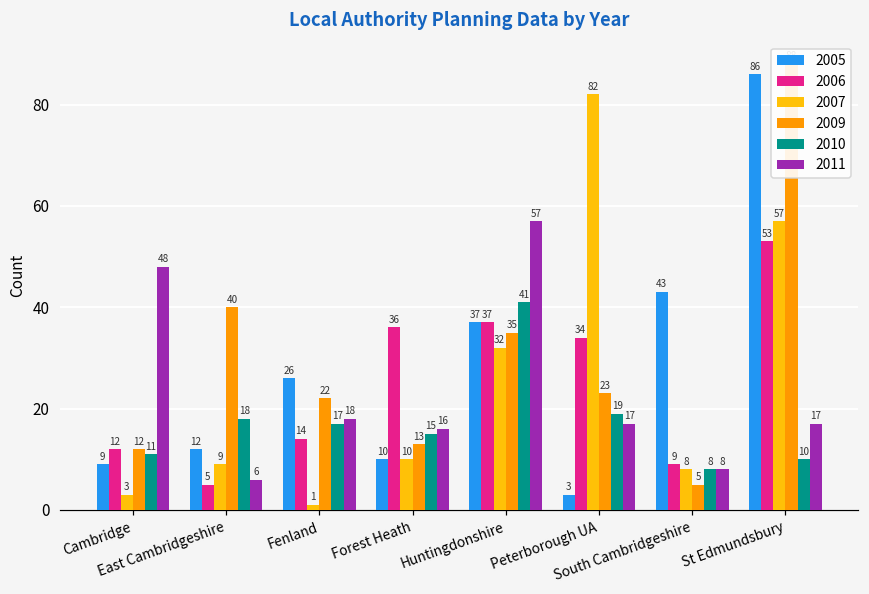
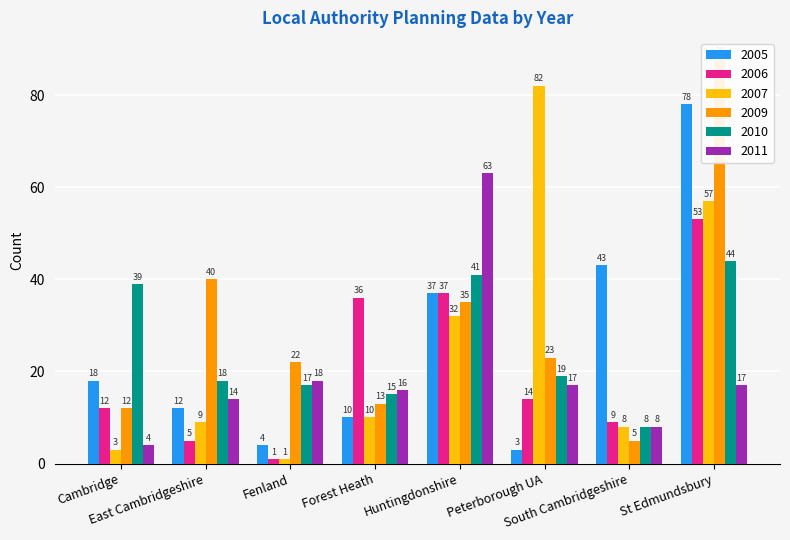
2005, Cambridge: 9 -> 18
2010, Cambridge: 11 -> 39
2011, Cambridge: 48 -> 4
2011, East Cambridgeshire: 6 -> 14
2005, Fenland: 26 -> 4
2006, Fenland: 14 -> 1
2011, Huntingdonshire: 57 -> 63
2006, Peterborough UA: 34 -> 14
2005, St Edmundsbury: 86 -> 78
2010, St Edmundsbury: 10 -> 44
